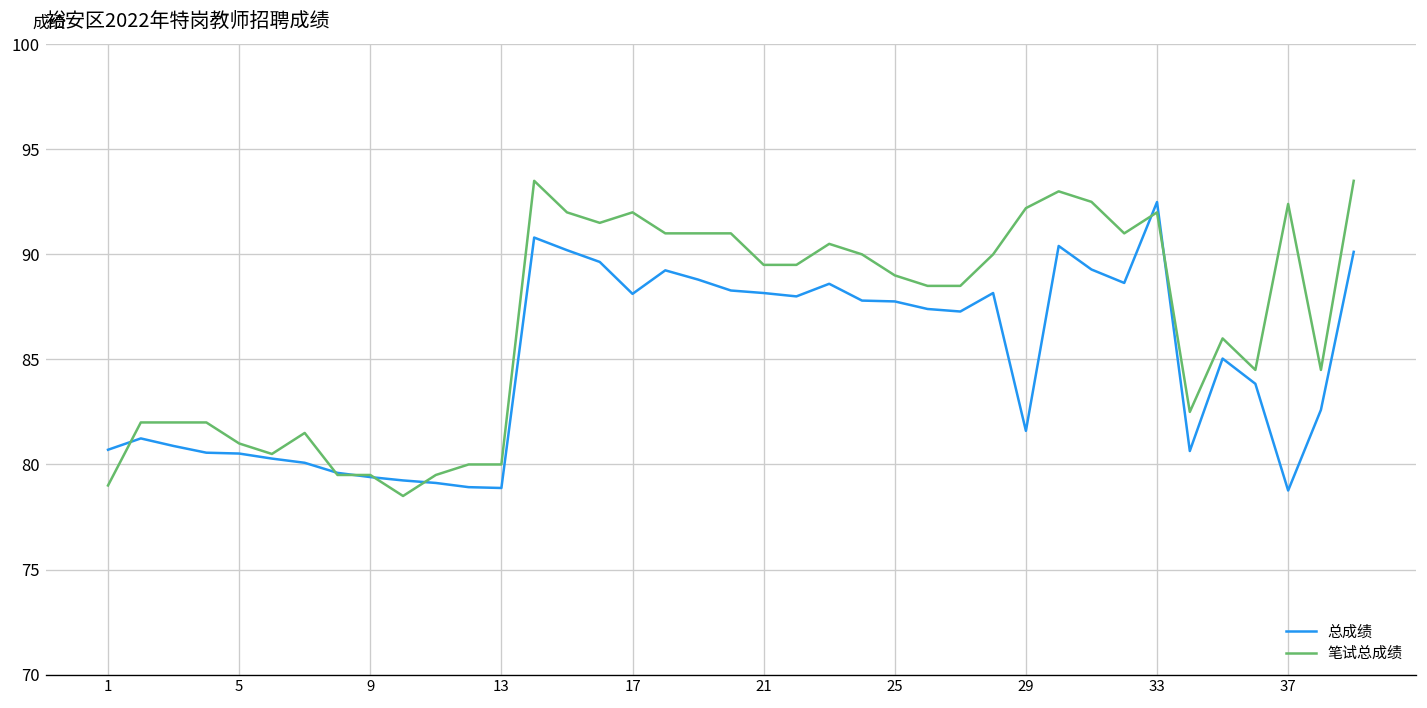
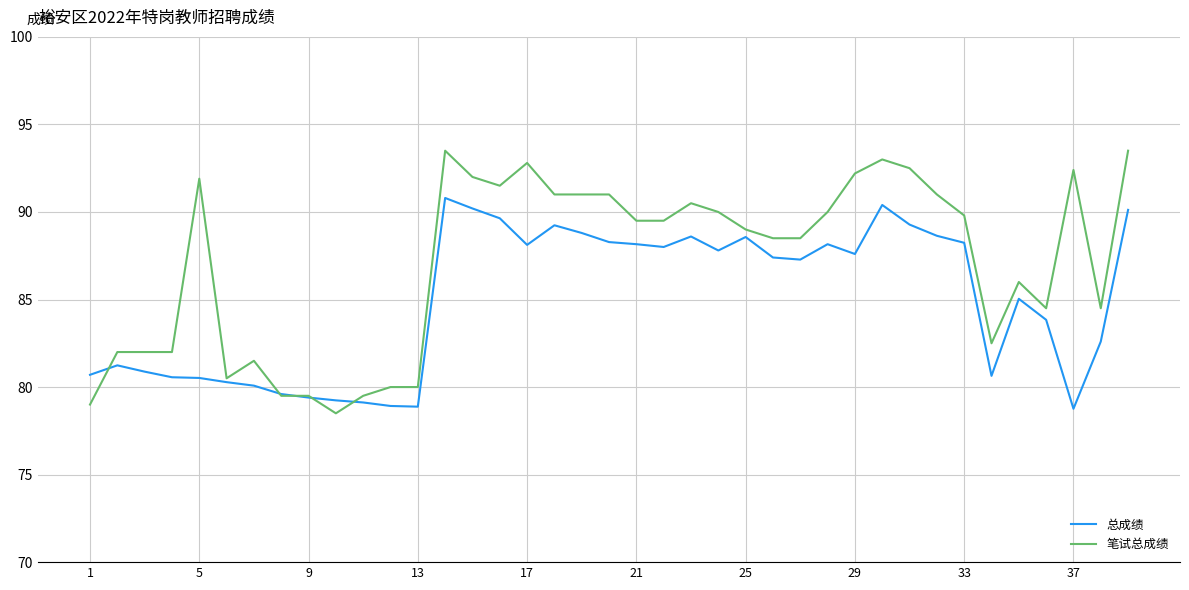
笔试总成绩, 5: 81.0 -> 91.9
笔试总成绩, 17: 92.0 -> 92.8
总成绩, 25: 87.8 -> 88.6
总成绩, 29: 81.6 -> 87.6
总成绩, 33: 92.5 -> 88.2
笔试总成绩, 33: 92.0 -> 89.8
